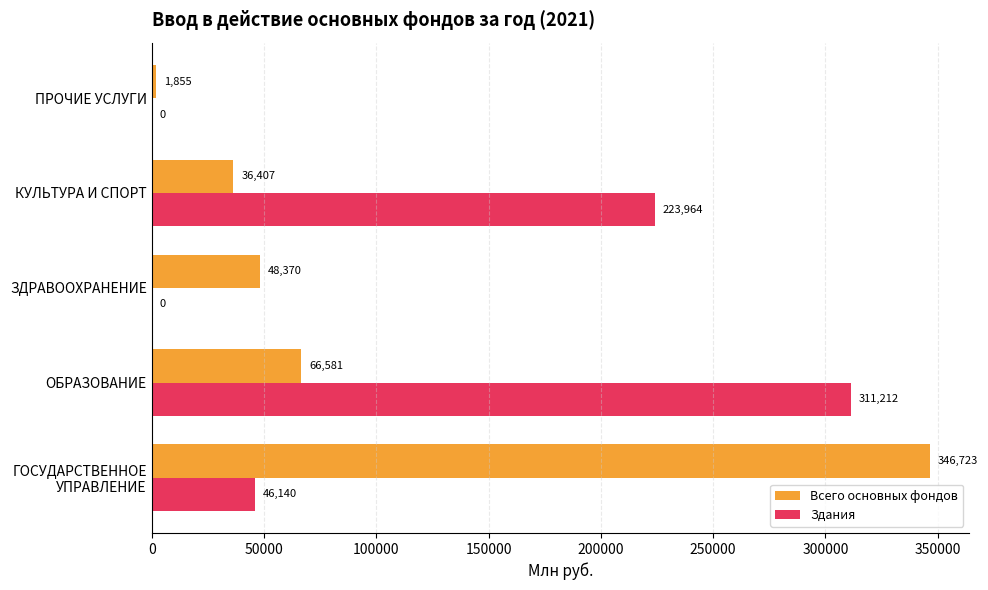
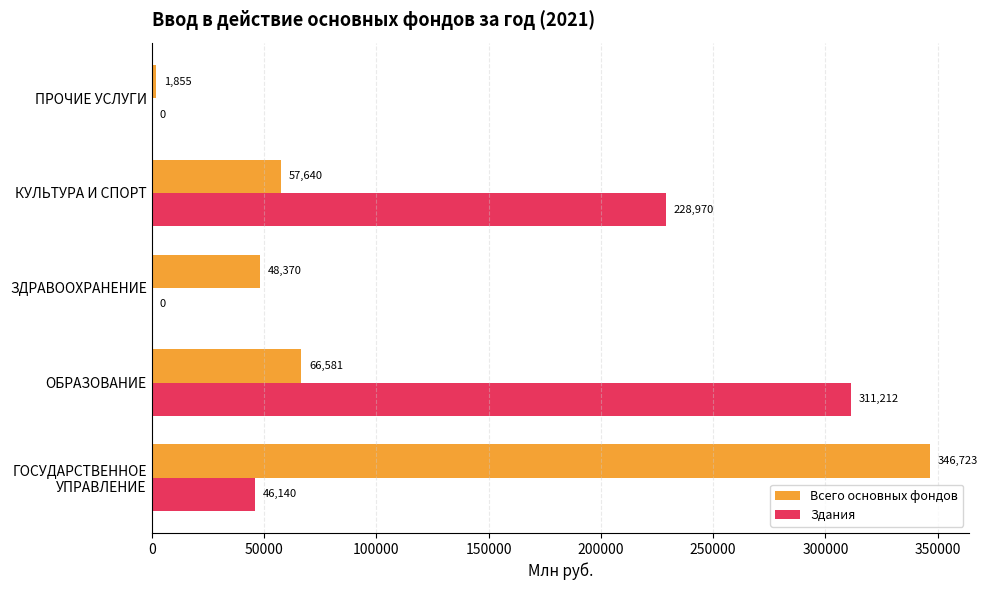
Всего основных фондов, КУЛЬТУРА И СПОРТ: 36,407 -> 57,640
Здания, КУЛЬТУРА И СПОРТ: 223,964 -> 228,970
